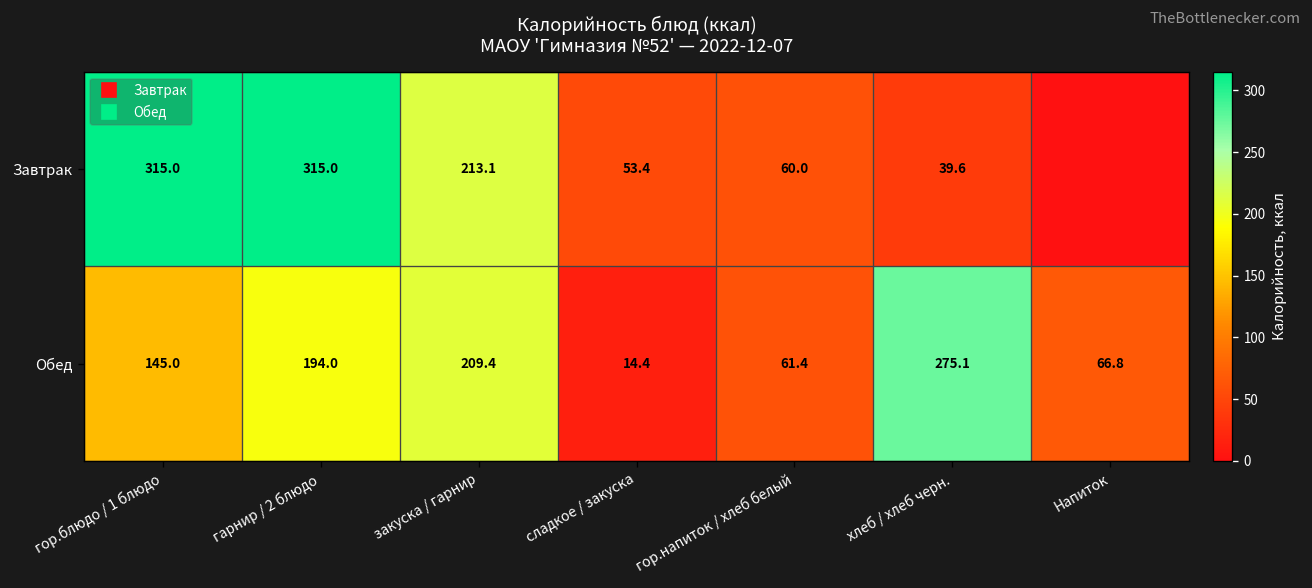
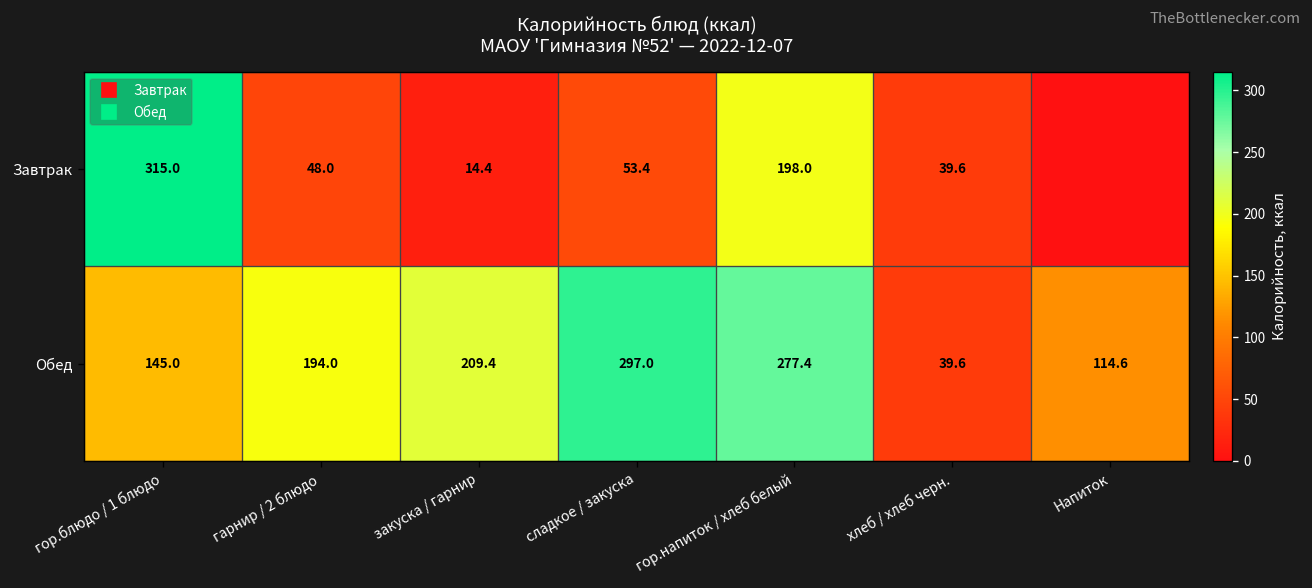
Завтрак, гарнир / 2 блюдо: 315.0 -> 48.0
Завтрак, закуска / гарнир: 213.1 -> 14.4
Завтрак, гор.напиток / хлеб белый: 60.0 -> 198.0
Обед, сладкое / закуска: 14.4 -> 297.0
Обед, гор.напиток / хлеб белый: 61.4 -> 277.4
Обед, хлеб / хлеб черн.: 275.1 -> 39.6
Обед, Напиток: 66.8 -> 114.6
